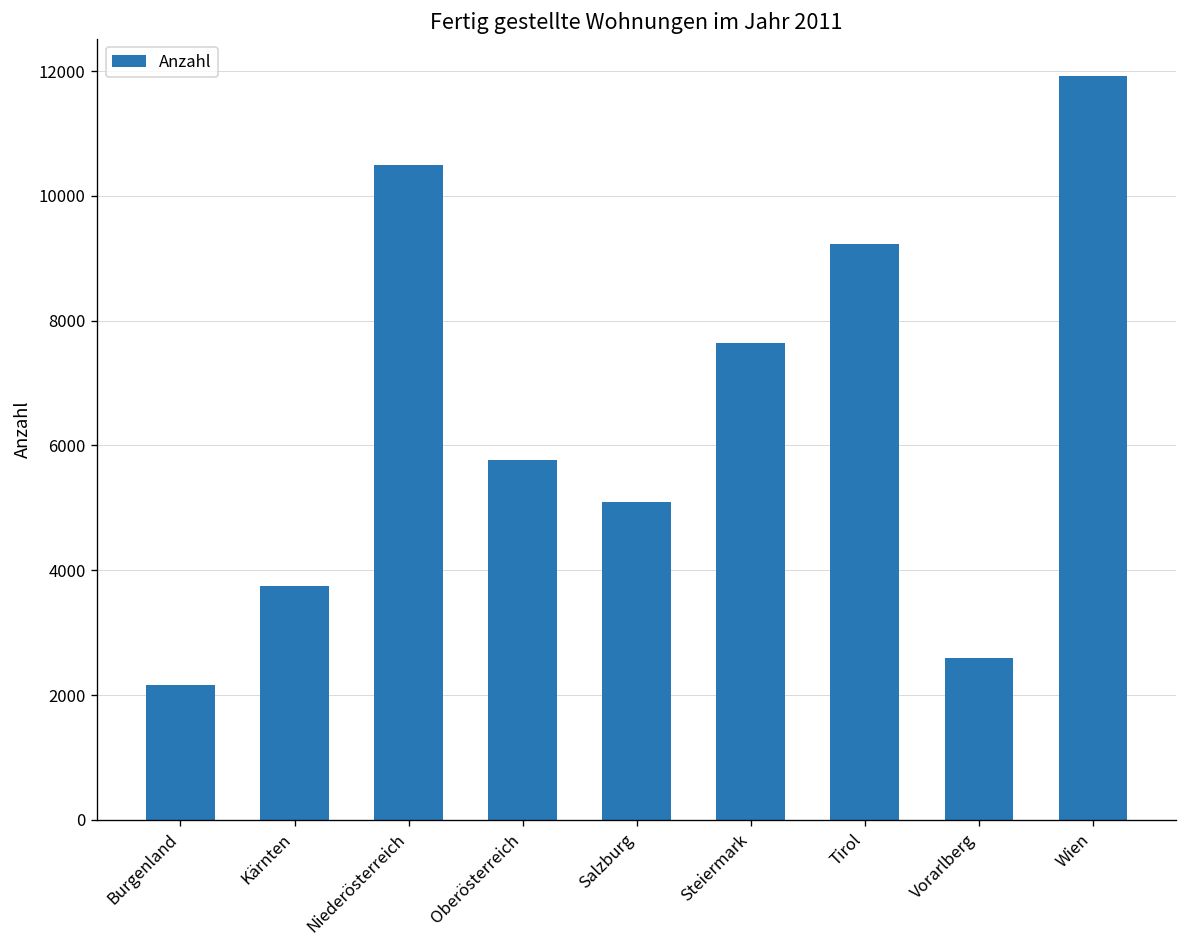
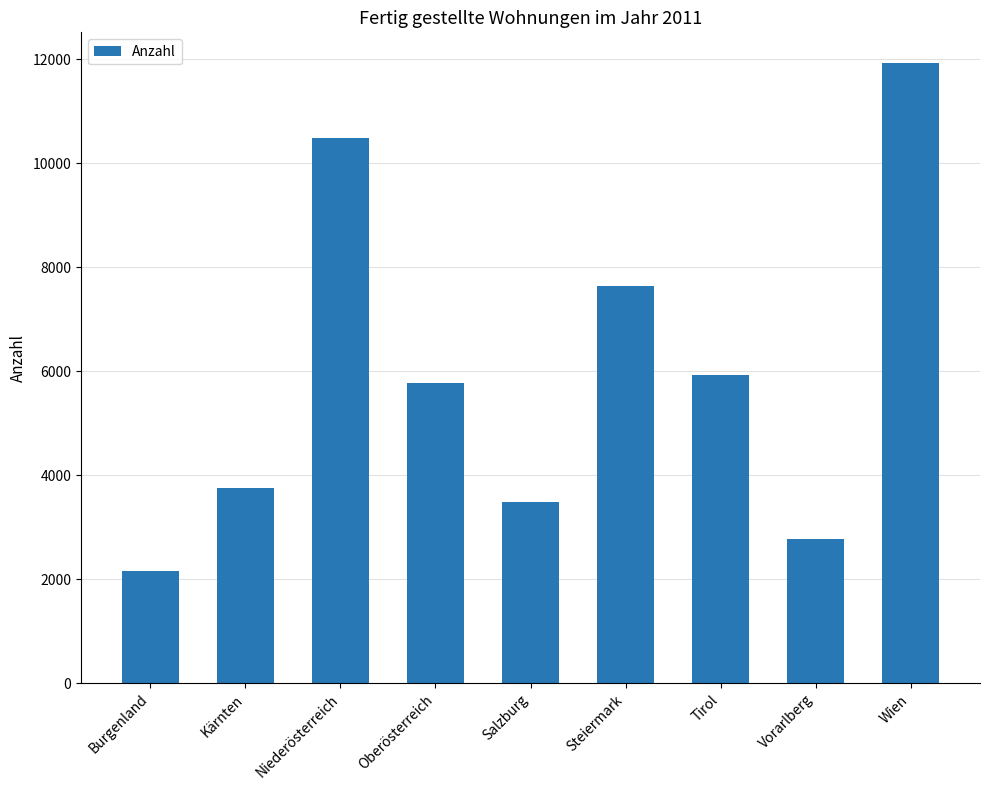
Salzburg: 5100 -> 3500
Tirol: 9200 -> 5900
Vorarlberg: 2600 -> 2800
